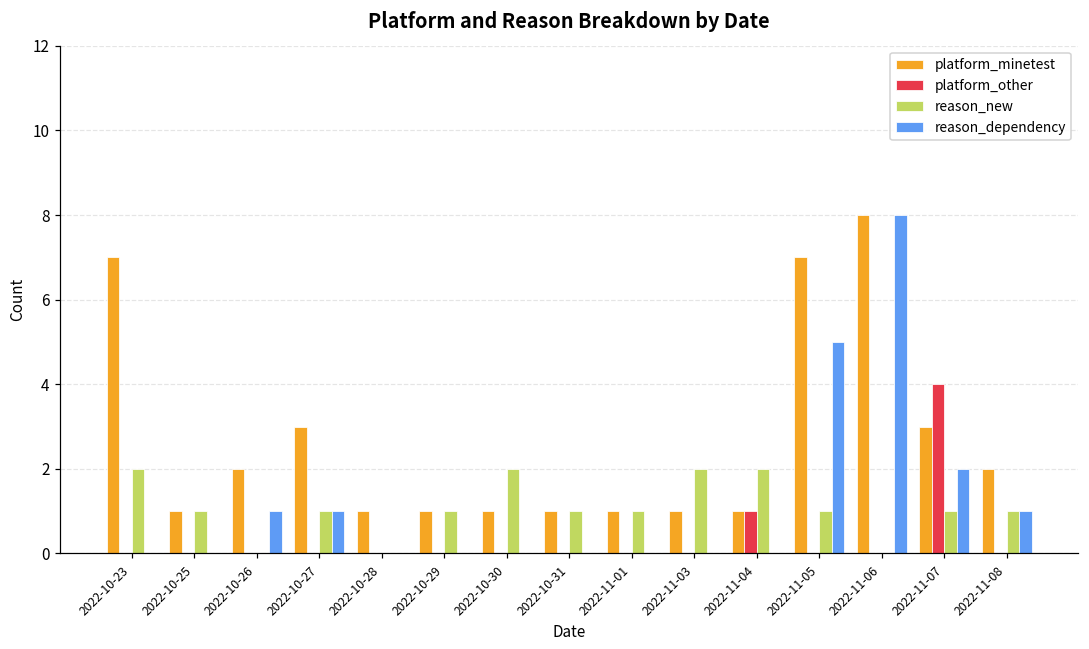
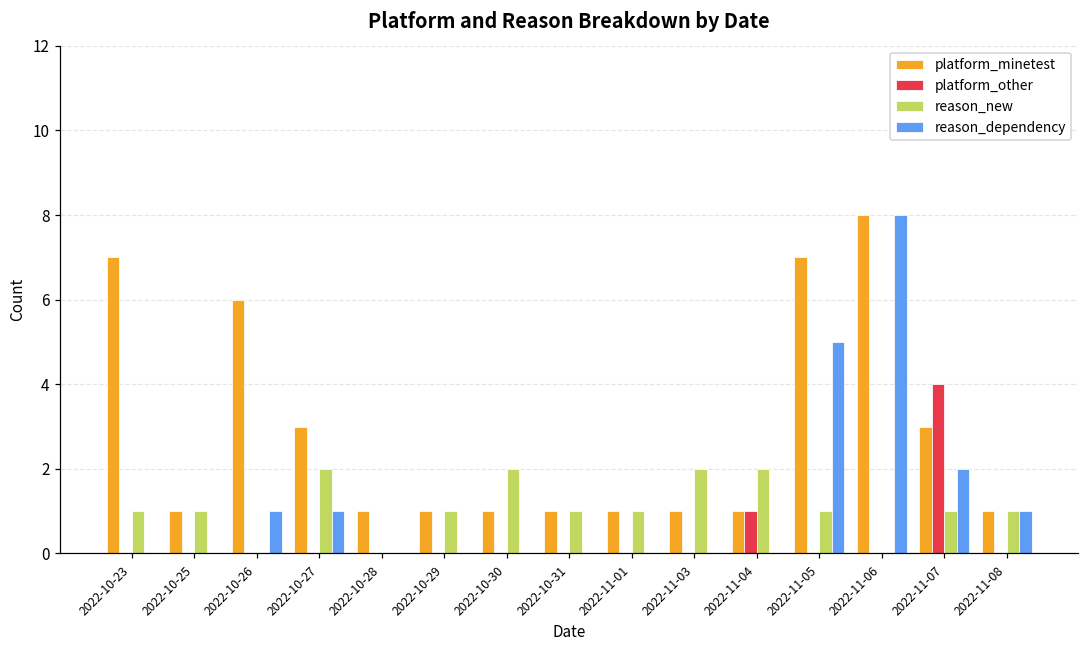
reason_new, 2022-10-23: 2 -> 1
platform_minetest, 2022-10-26: 2 -> 6
reason_new, 2022-10-27: 1 -> 2
platform_minetest, 2022-11-08: 2 -> 1
